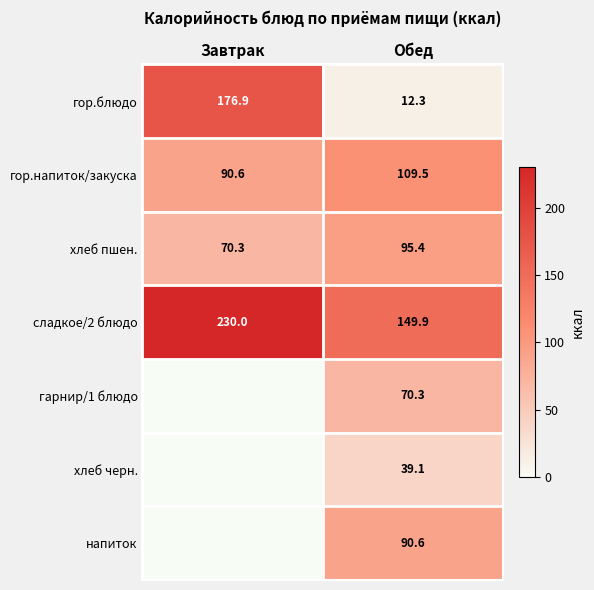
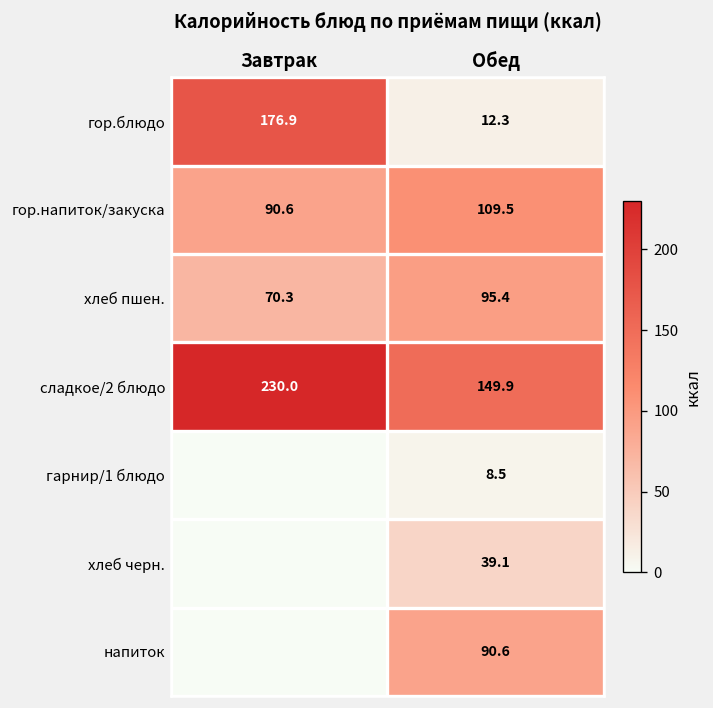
гарнир/1 блюдо, Обед: 70.3 -> 8.5
